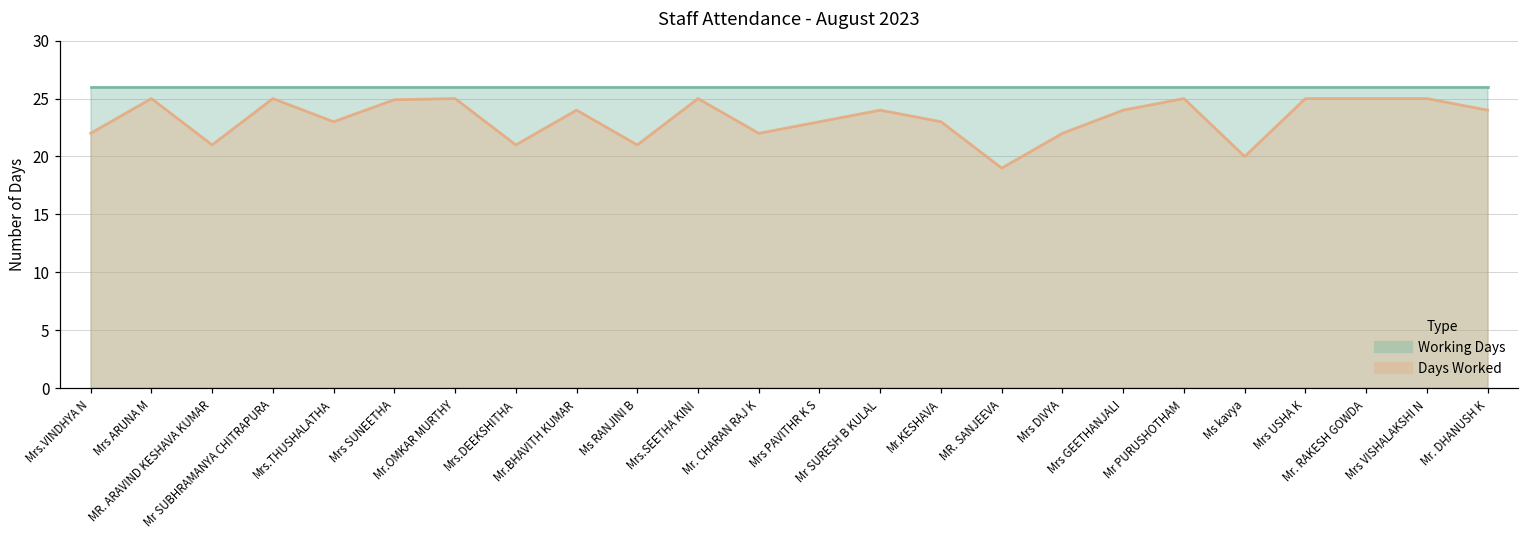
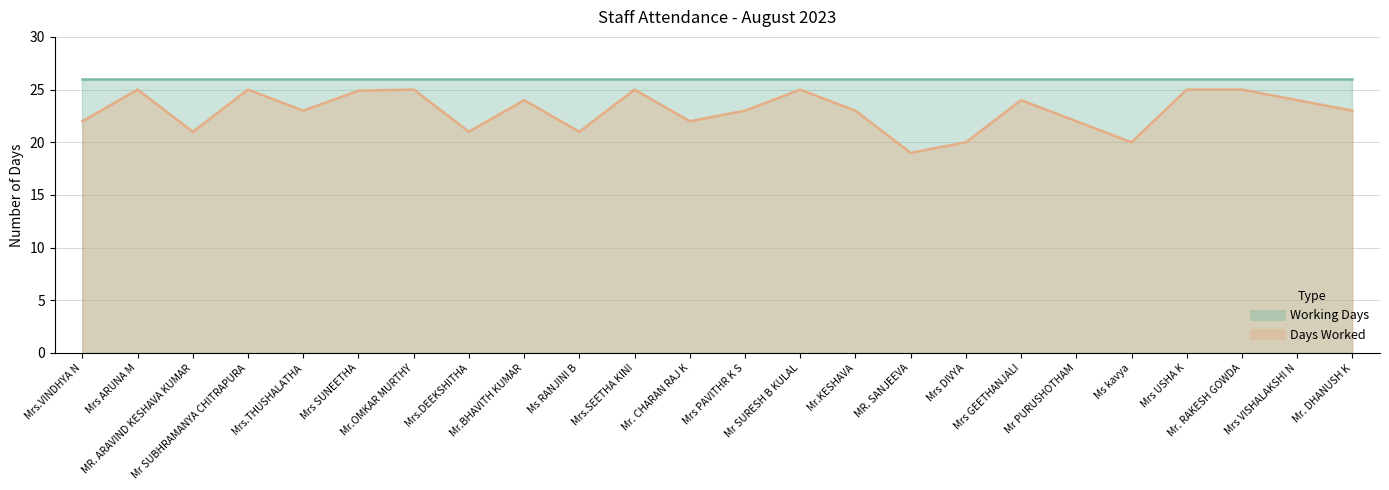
Days Worked, Mr SURESH B KULAL: 24 -> 25
Days Worked, Mrs DIVYA: 22 -> 20
Days Worked, Mr PURUSHOTHAM: 25 -> 22
Days Worked, Mrs VISHALAKSHI N: 25 -> 24
Days Worked, Mr. DHANUSH K: 24 -> 23
